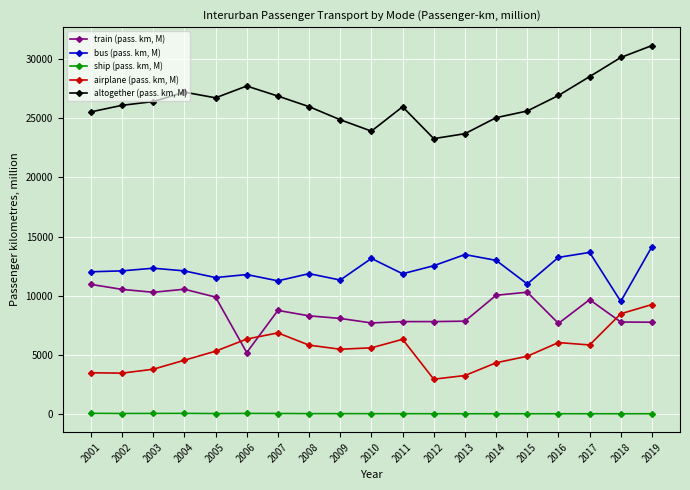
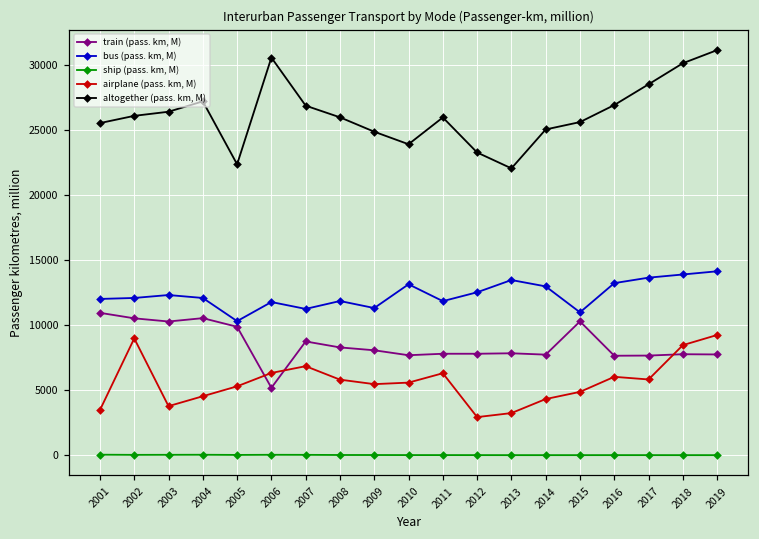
airplane (pass. km, M), 2002: 3400 -> 9000
bus (pass. km, M), 2005: 11500 -> 10300
altogether (pass. km, M), 2005: 26700 -> 22400
altogether (pass. km, M), 2006: 27700 -> 30600
altogether (pass. km, M), 2013: 23700 -> 22100
train (pass. km, M), 2014: 10000 -> 7700
train (pass. km, M), 2017: 9700 -> 7700
bus (pass. km, M), 2018: 9500 -> 13900
